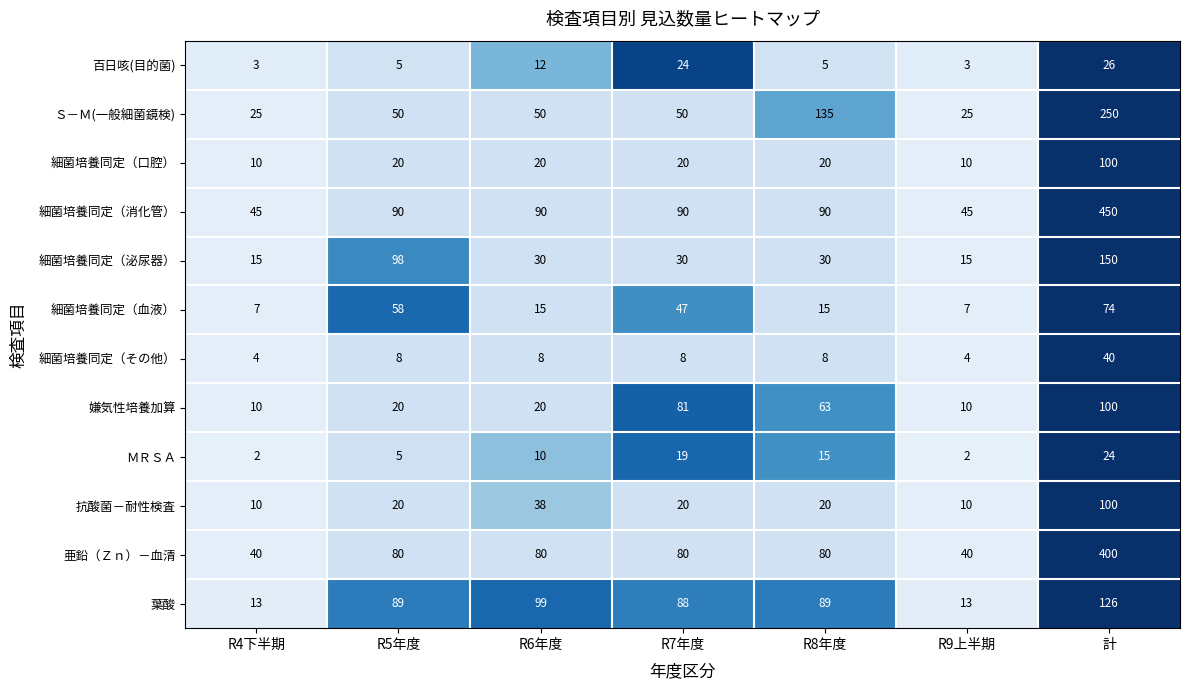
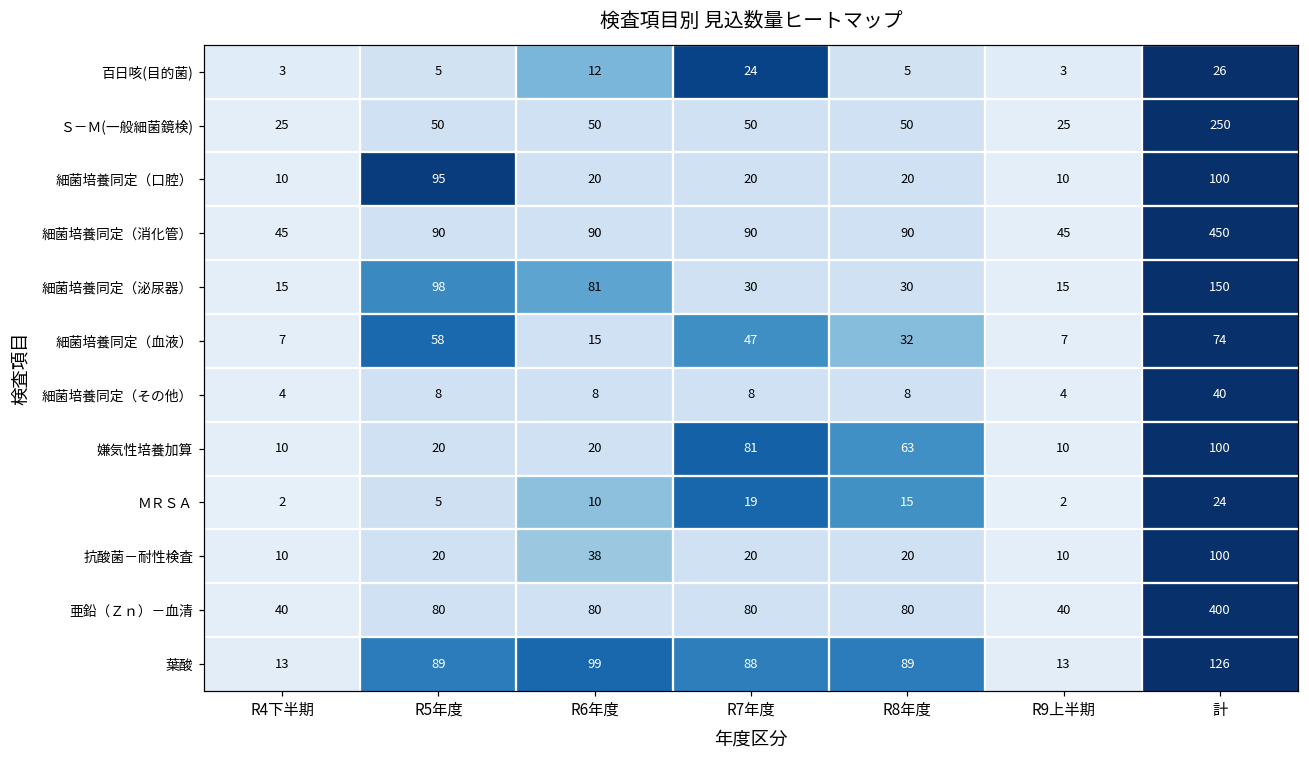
Ｓ－Ｍ(一般細菌鏡検), R8年度: 135 -> 50
細菌培養同定（口腔）, R5年度: 20 -> 95
細菌培養同定（泌尿器）, R6年度: 30 -> 81
細菌培養同定（血液）, R8年度: 15 -> 32
